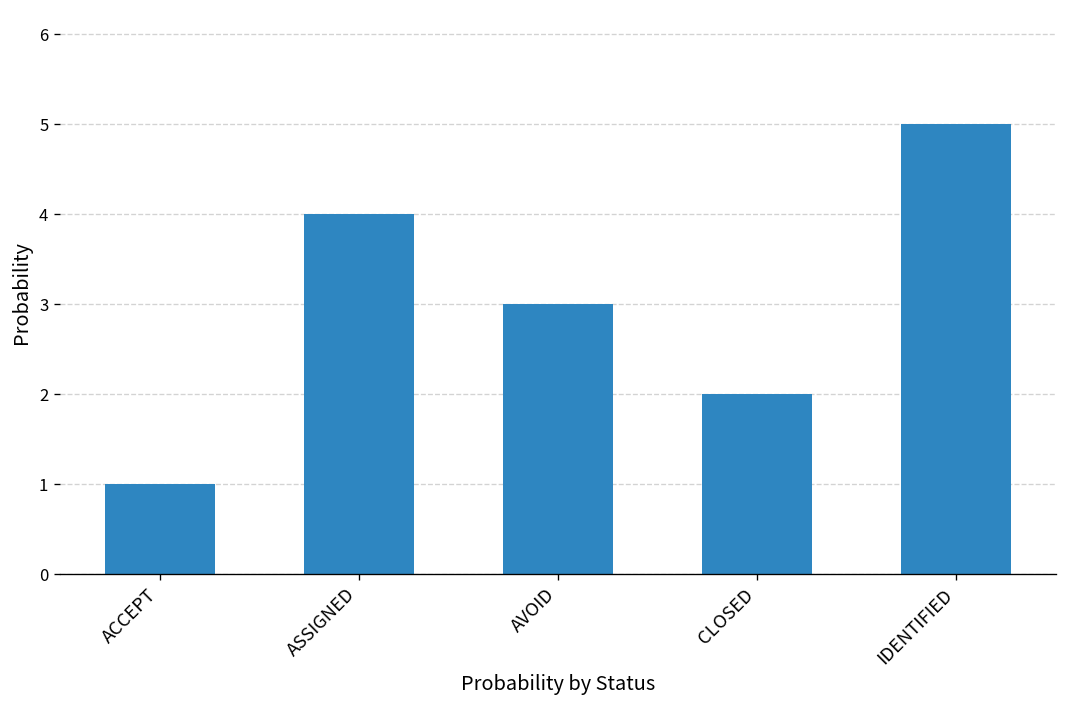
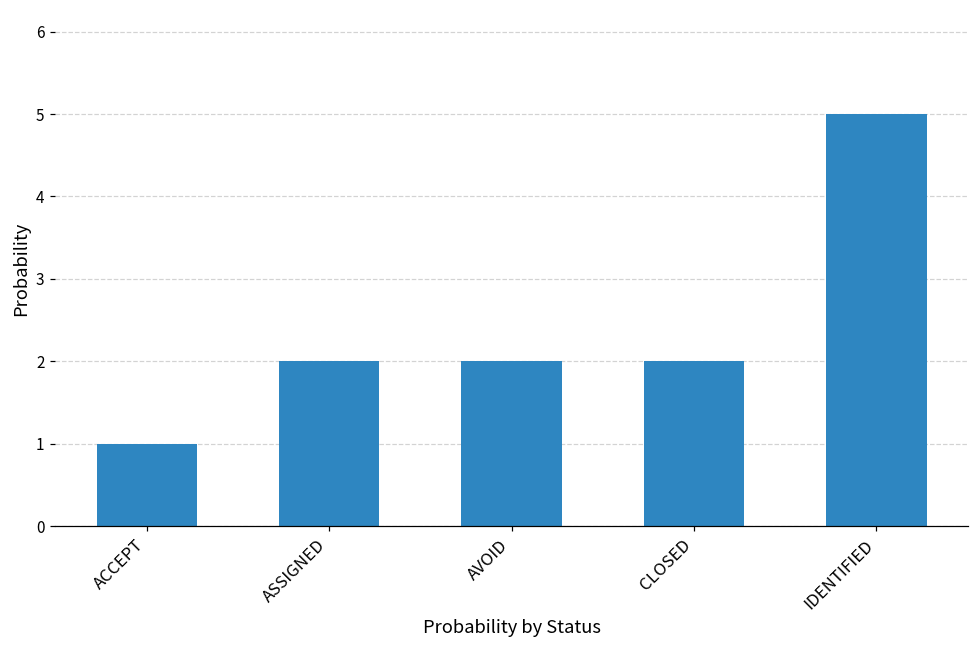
ASSIGNED: 4 -> 2
AVOID: 3 -> 2
